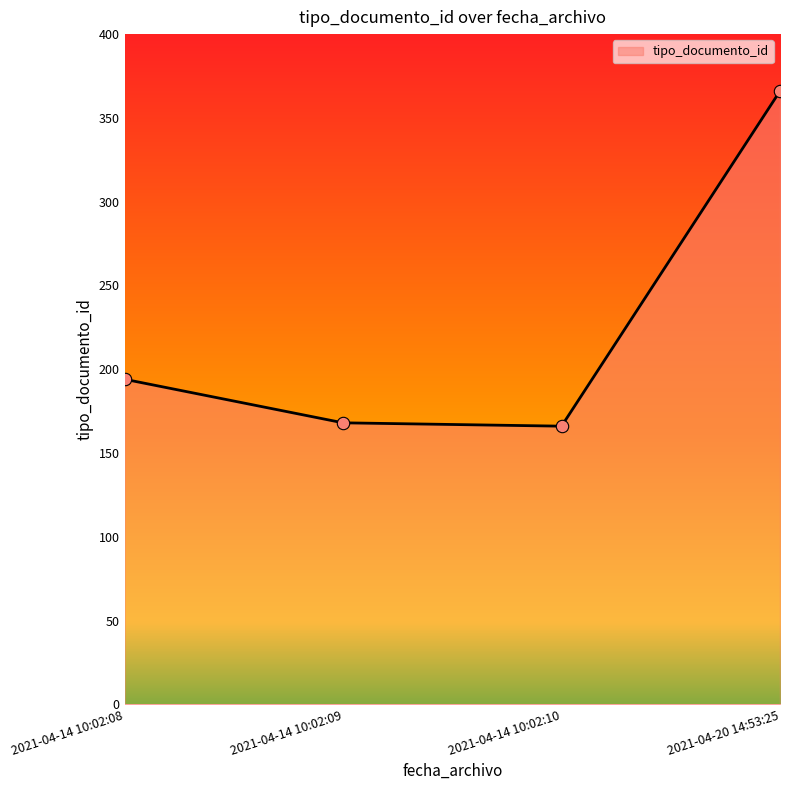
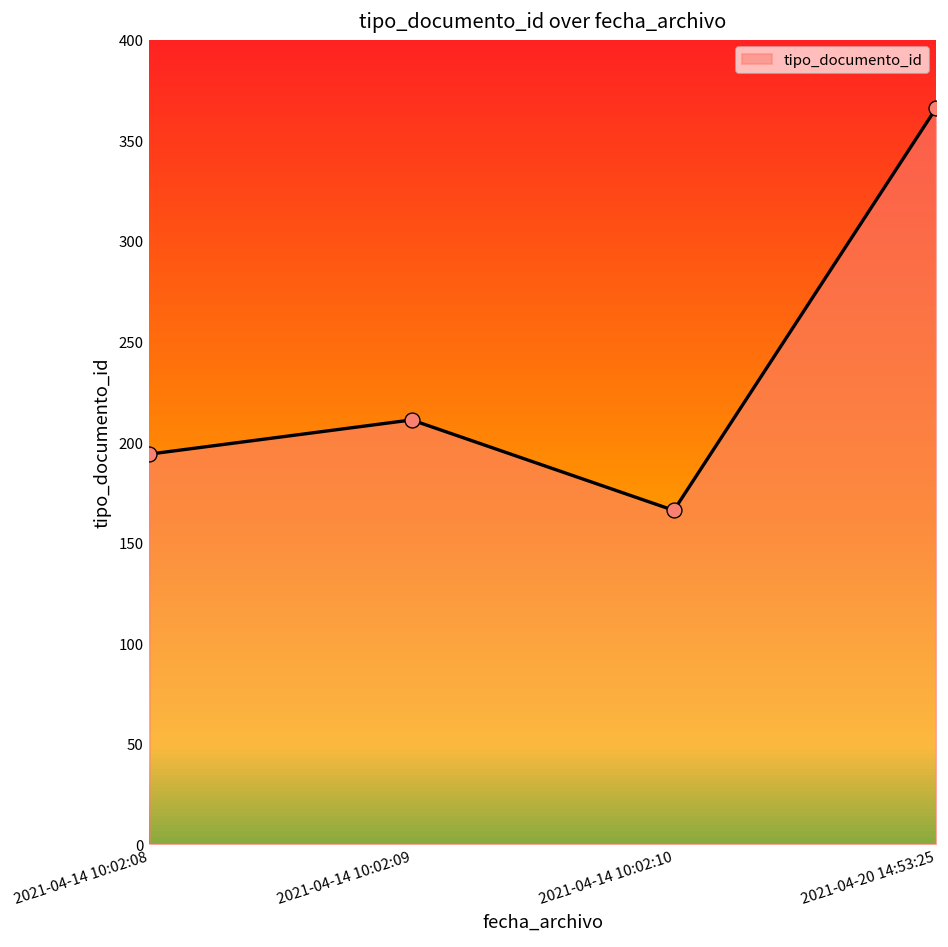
2021-04-14 10:02:09: 168 -> 211
